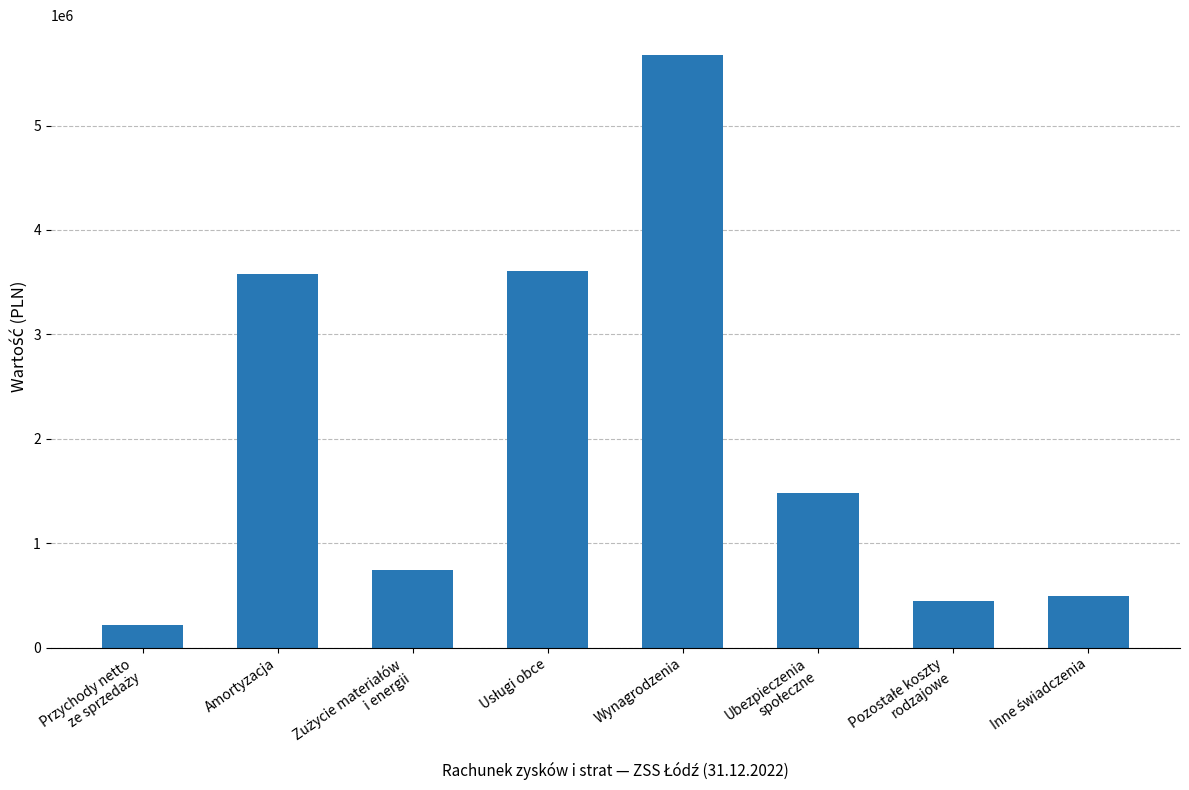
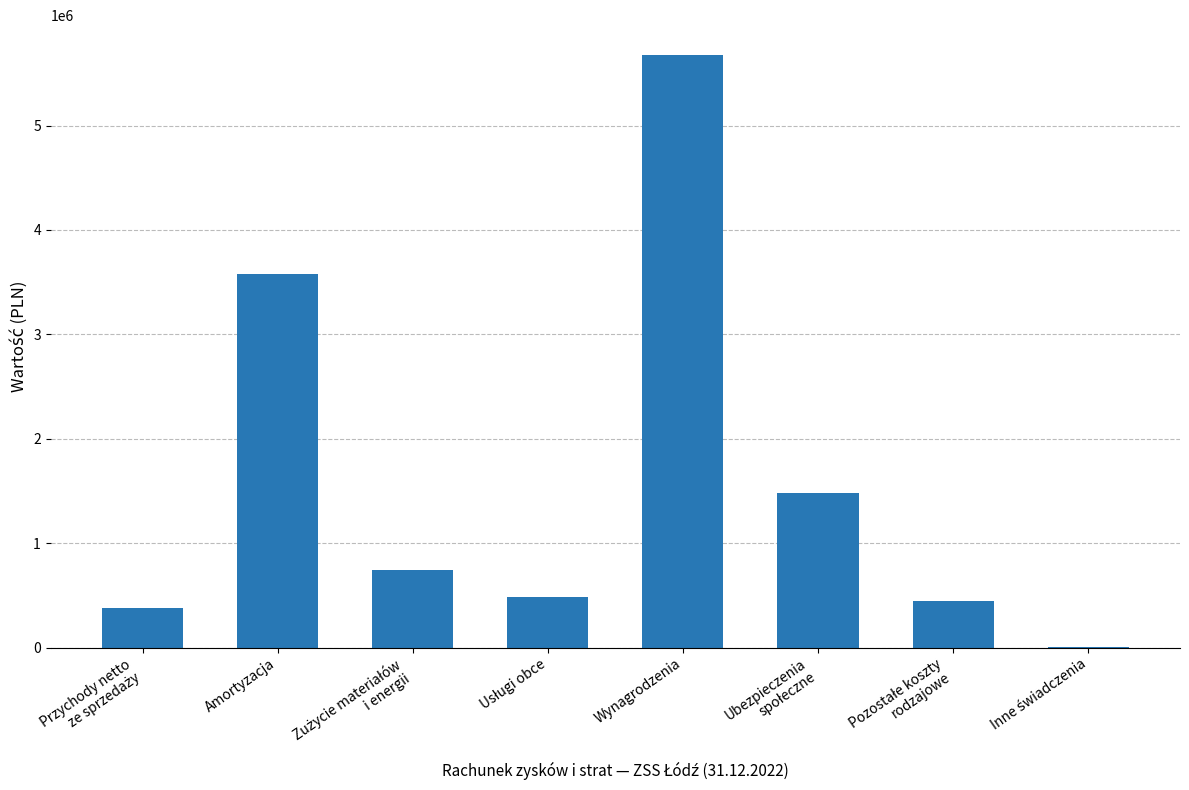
Przychody netto ze sprzedaży: 210000 -> 380000
Usługi obce: 3600000 -> 490000
Inne świadczenia: 490000 -> 0
